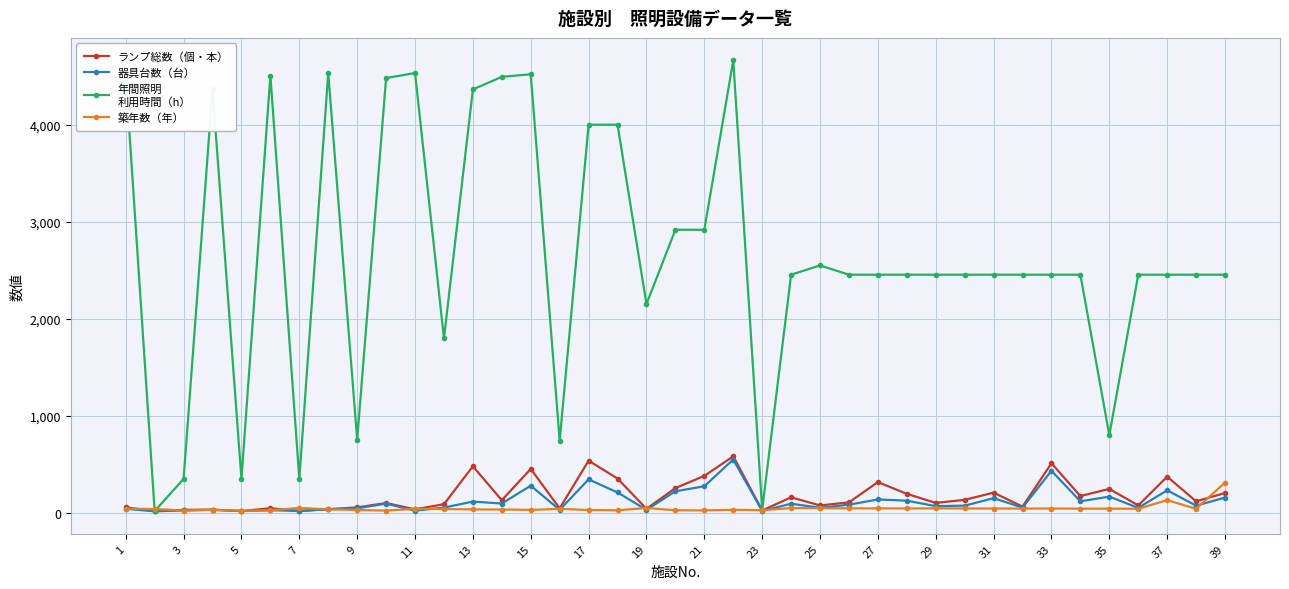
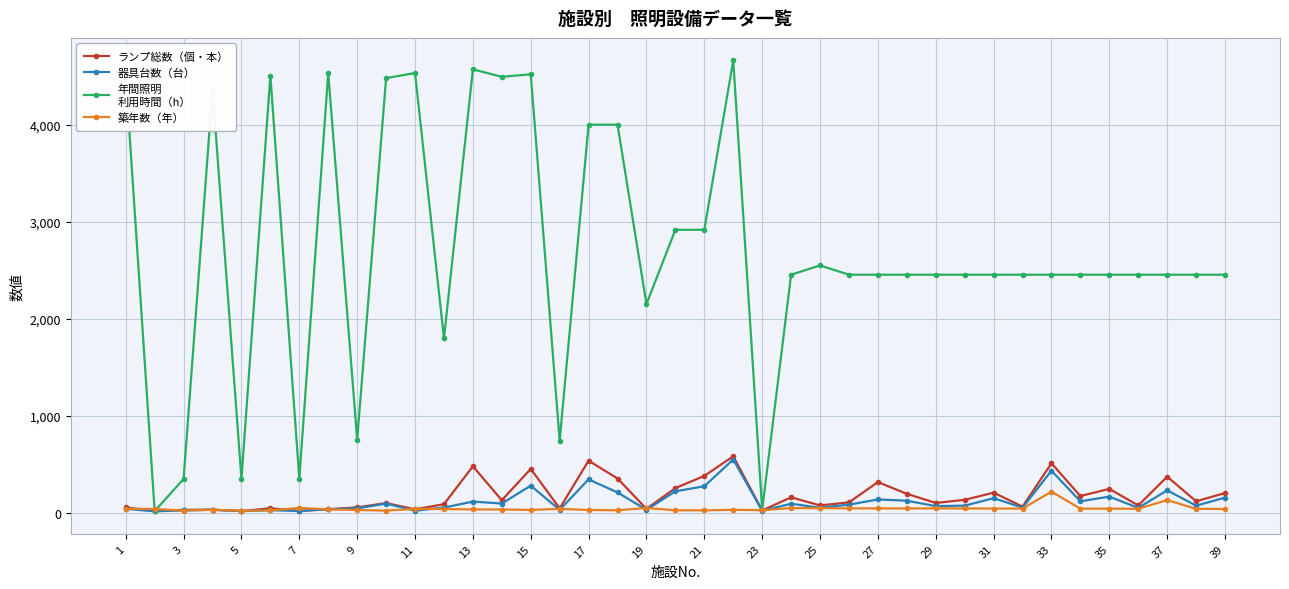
年間照明 利用時間（h）, 13: 4,400 -> 4,600
築年数（年）, 33: 0 -> 200
年間照明 利用時間（h）, 35: 800 -> 2,500
築年数（年）, 39: 300 -> 0
